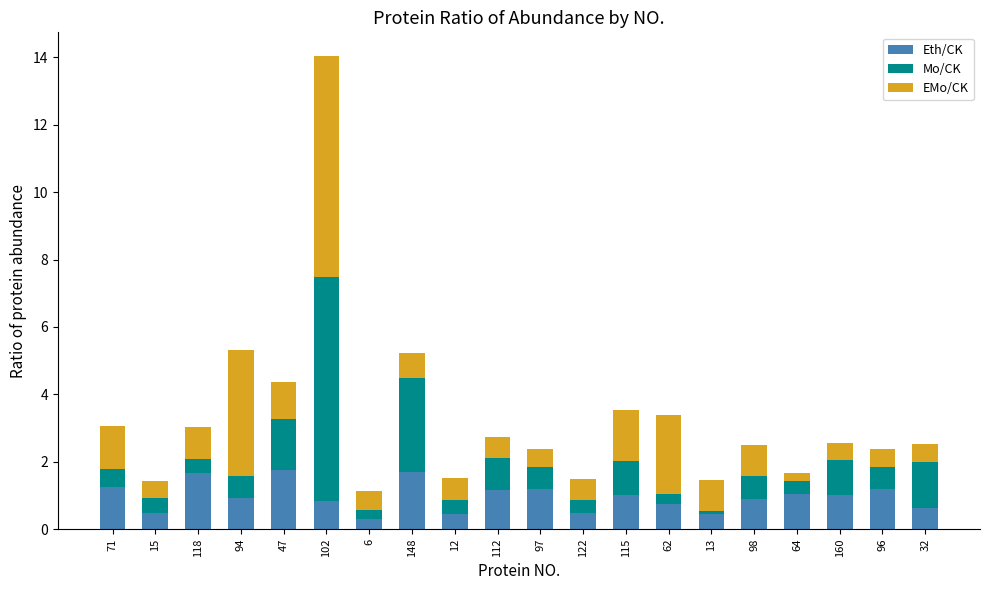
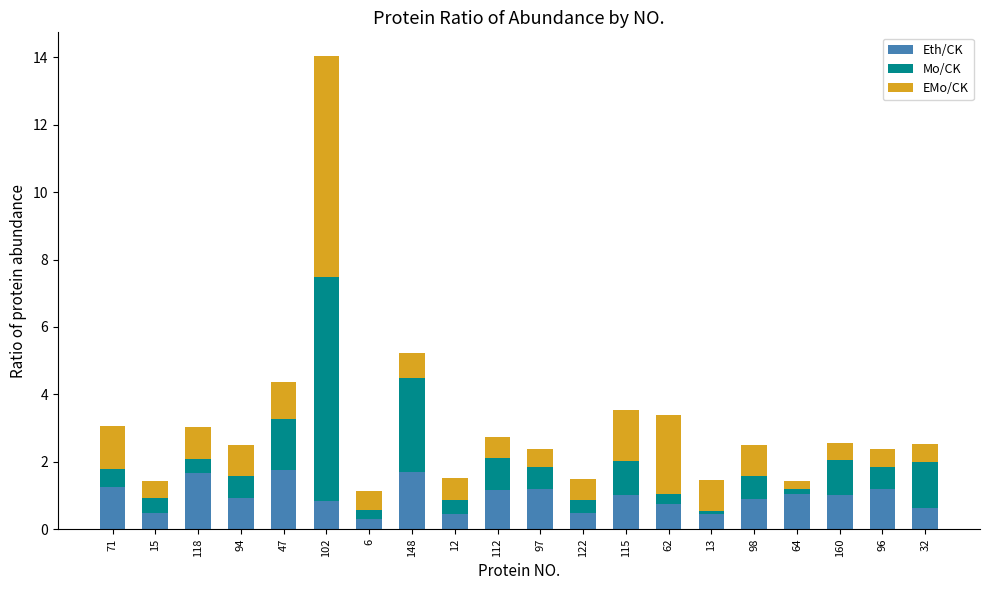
EMo/CK, 94: 3.7 -> 0.9
Mo/CK, 64: 0.4 -> 0.1
